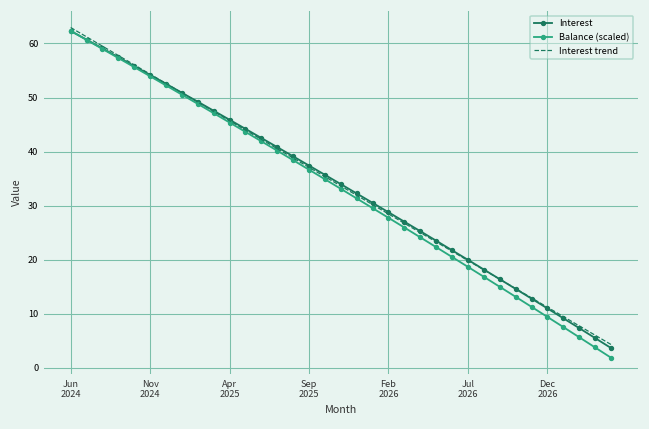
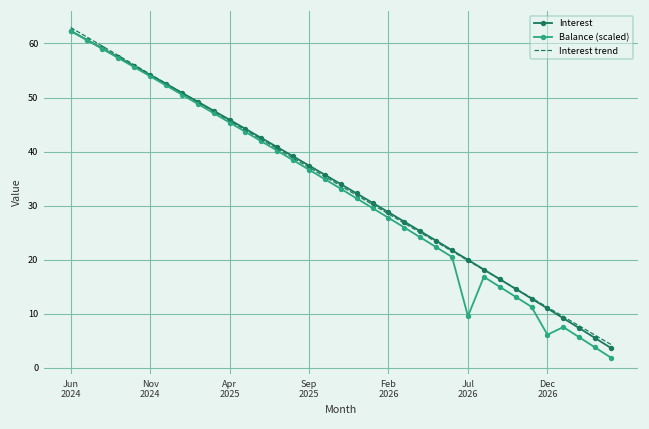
Balance (scaled), Jul 2026: 19 -> 10
Balance (scaled), Dec 2026: 9 -> 6
